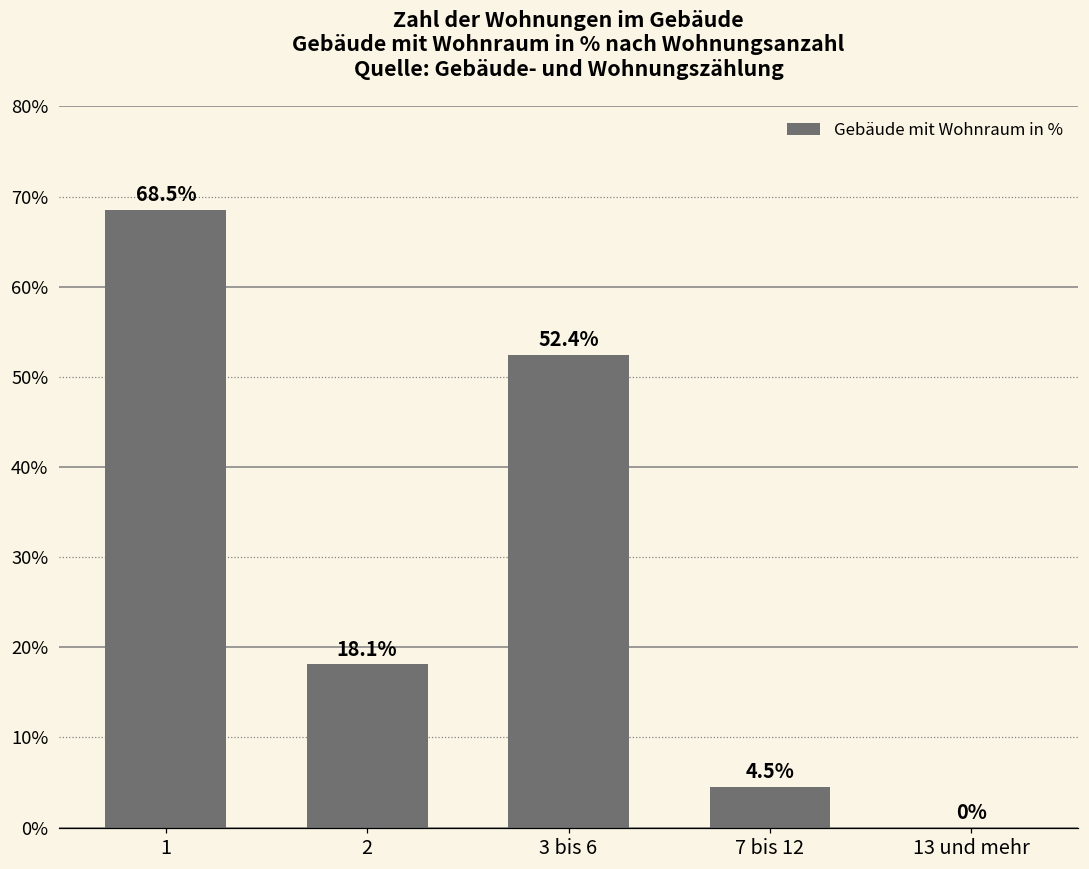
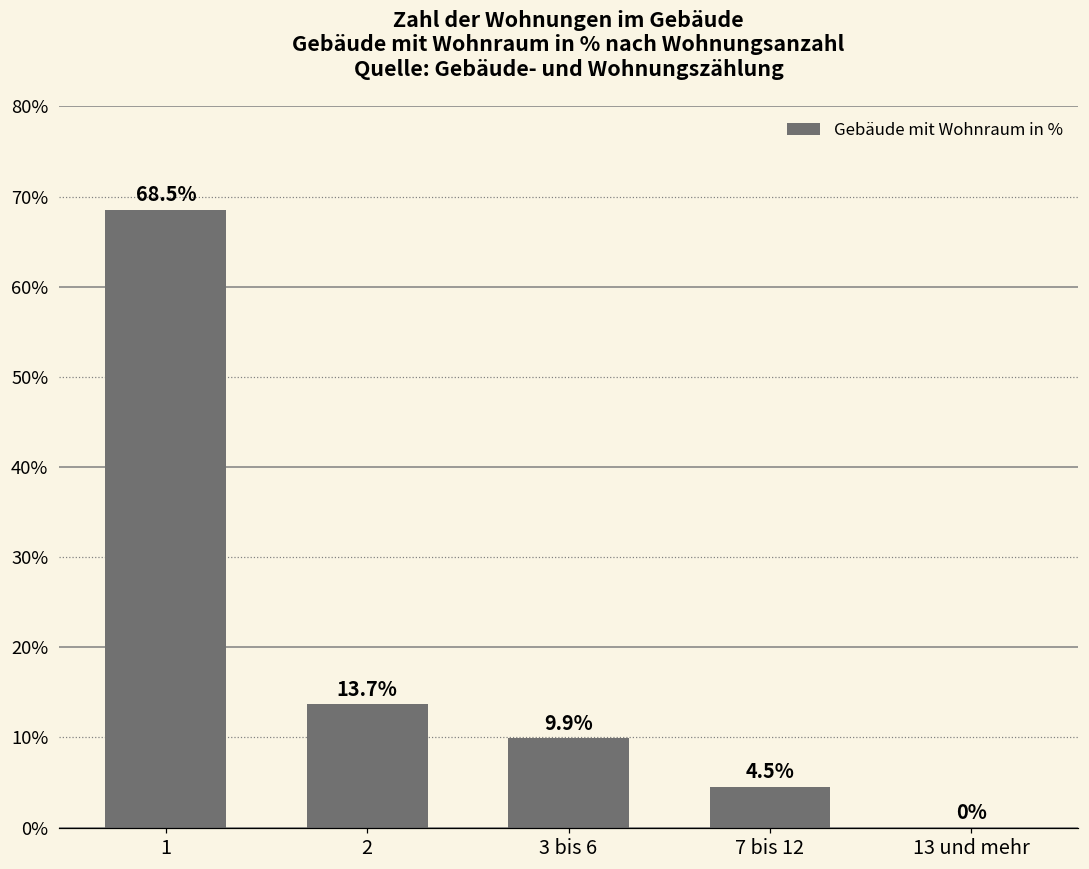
2: 18.1% -> 13.7%
3 bis 6: 52.4% -> 9.9%
